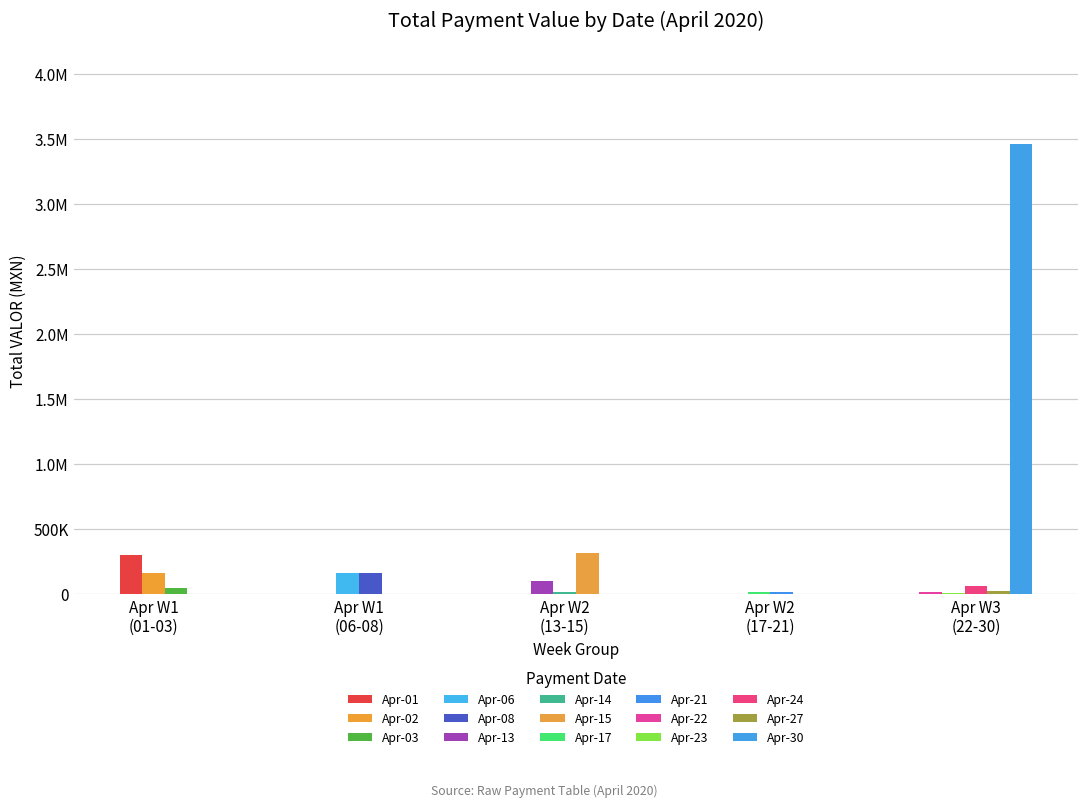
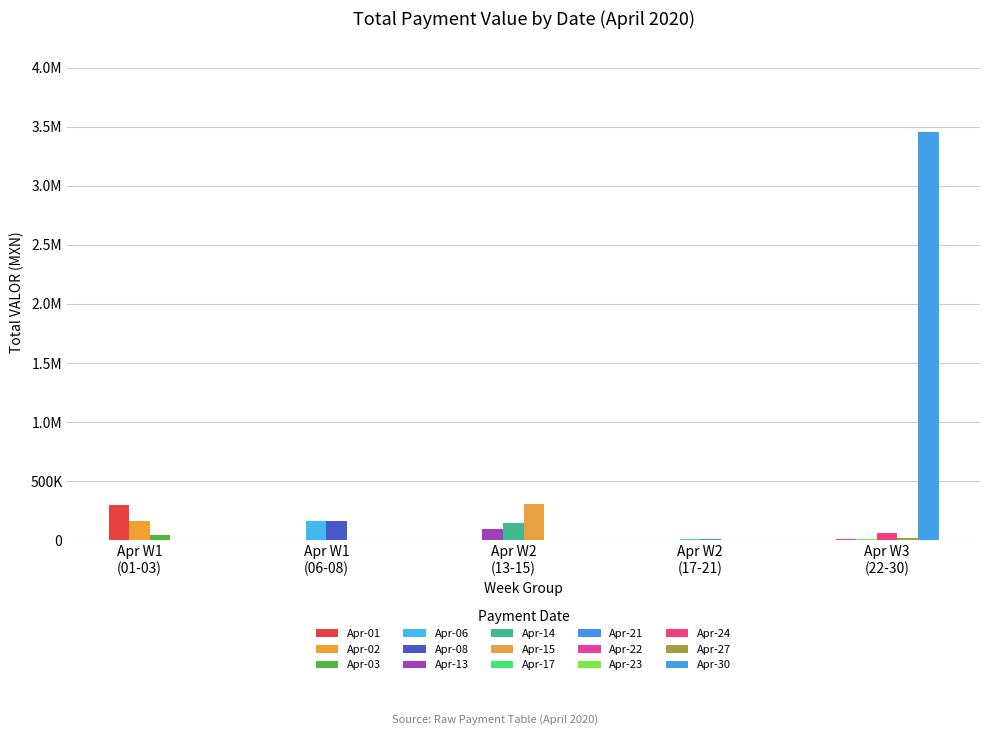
Apr W2 (13-15): 10000 -> 150000
